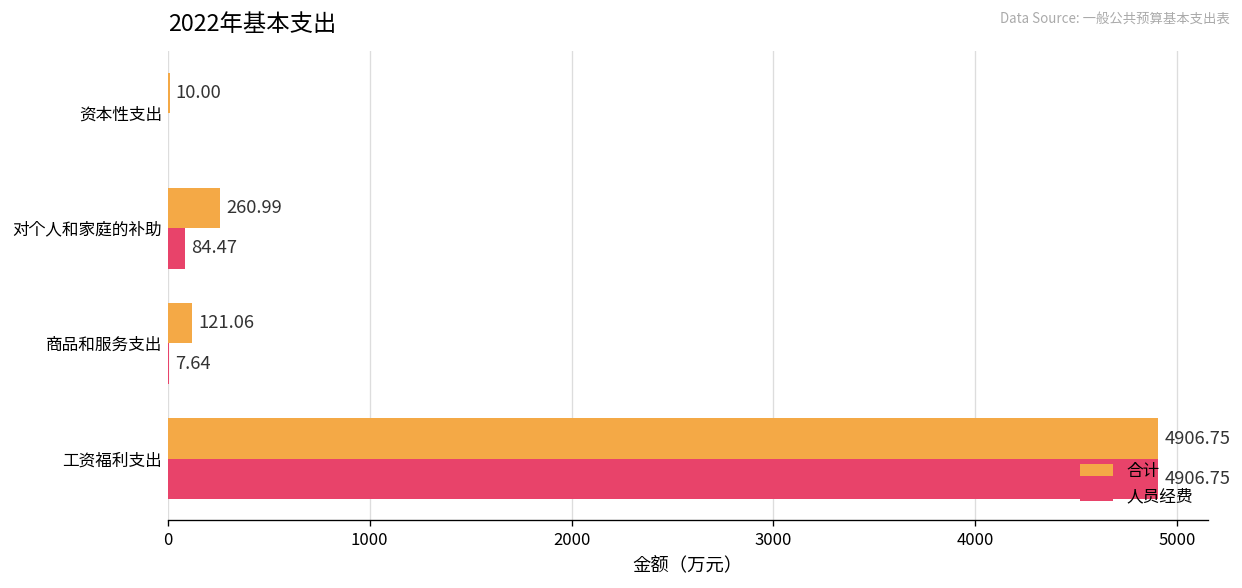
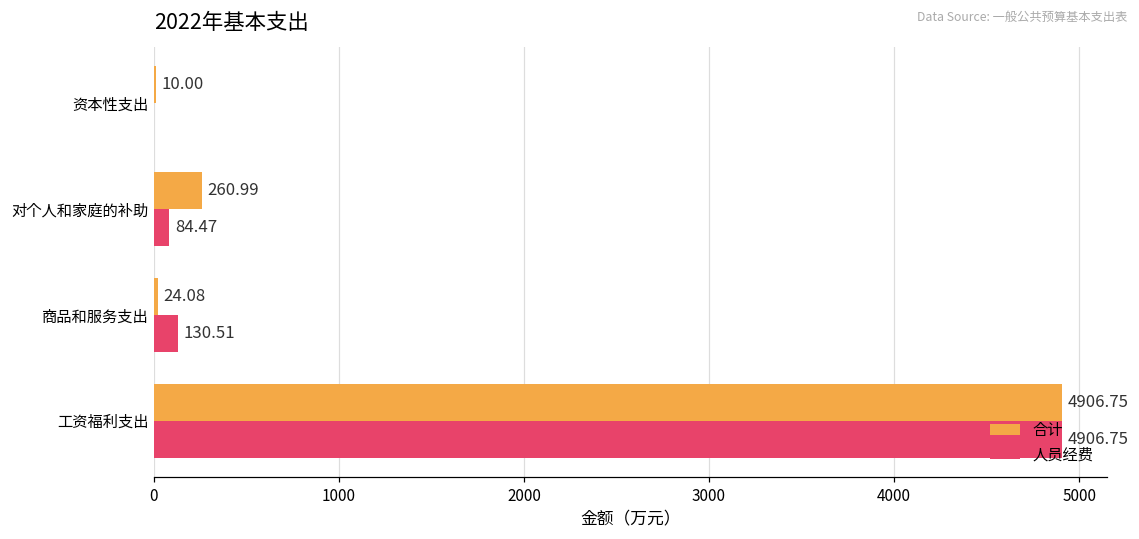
合计, 商品和服务支出: 121.06 -> 24.08
人员经费, 商品和服务支出: 7.64 -> 130.51
